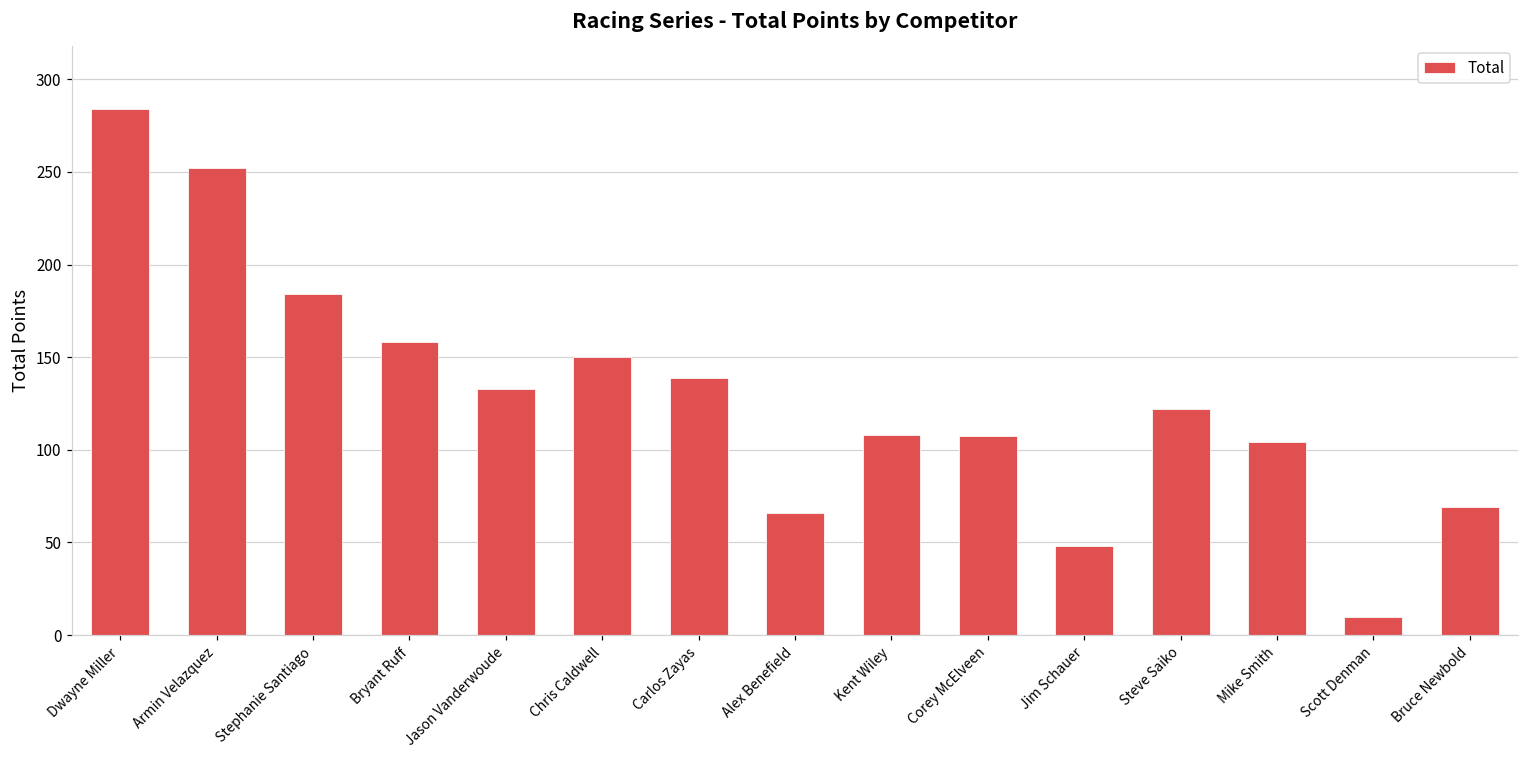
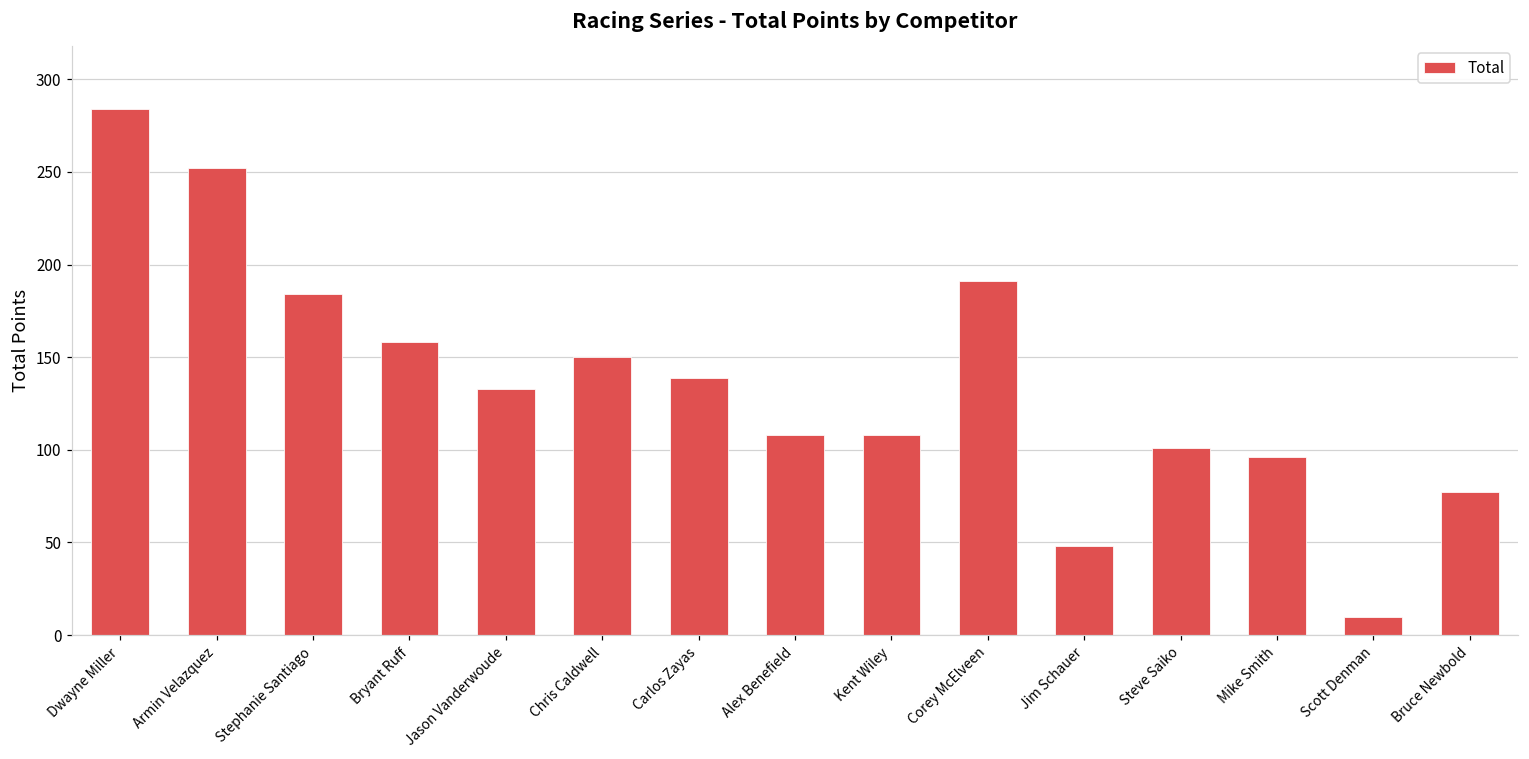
Alex Benefield: 66 -> 108
Corey McElveen: 107 -> 191
Steve Saiko: 122 -> 101
Mike Smith: 104 -> 96
Bruce Newbold: 69 -> 77
